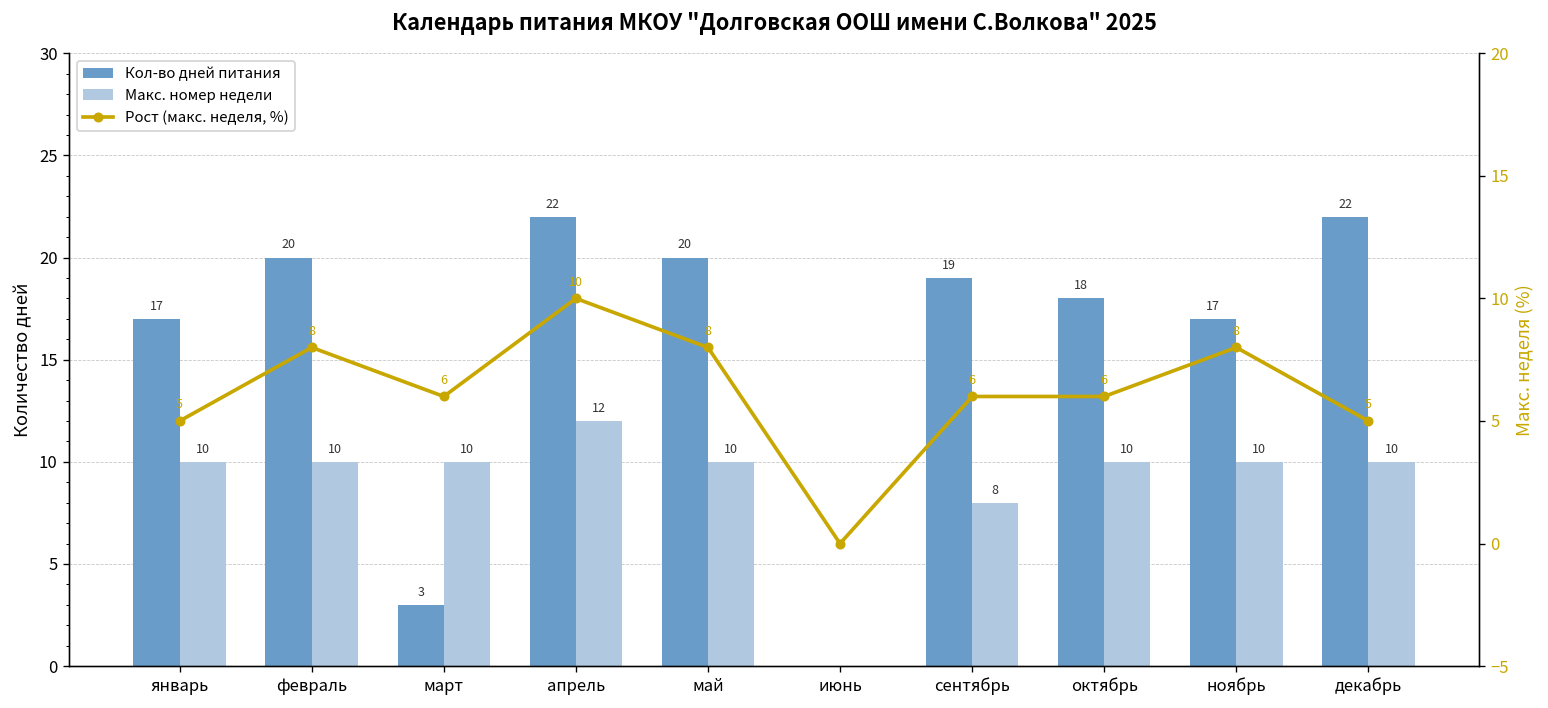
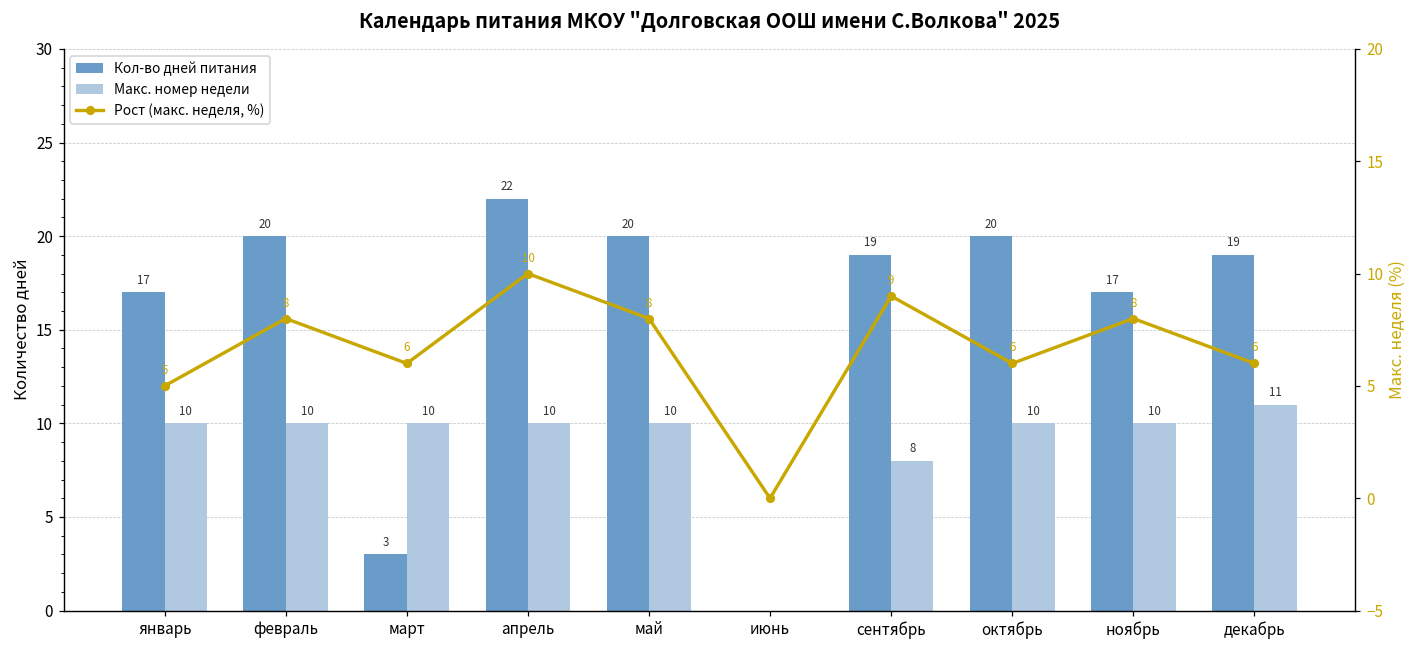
Макс. номер недели, апрель: 12 -> 10
Кол-во дней питания, октябрь: 18 -> 20
Кол-во дней питания, декабрь: 22 -> 19
Макс. номер недели, декабрь: 10 -> 11
Рост (макс. неделя, %), сентябрь: 6 -> 9
Рост (макс. неделя, %), декабрь: 5 -> 6
